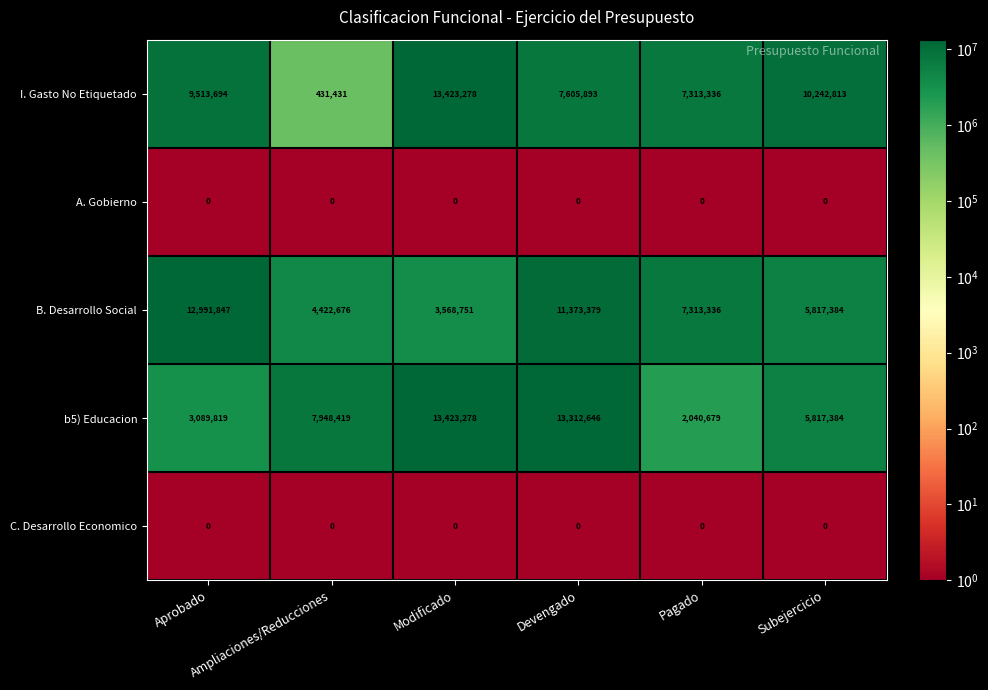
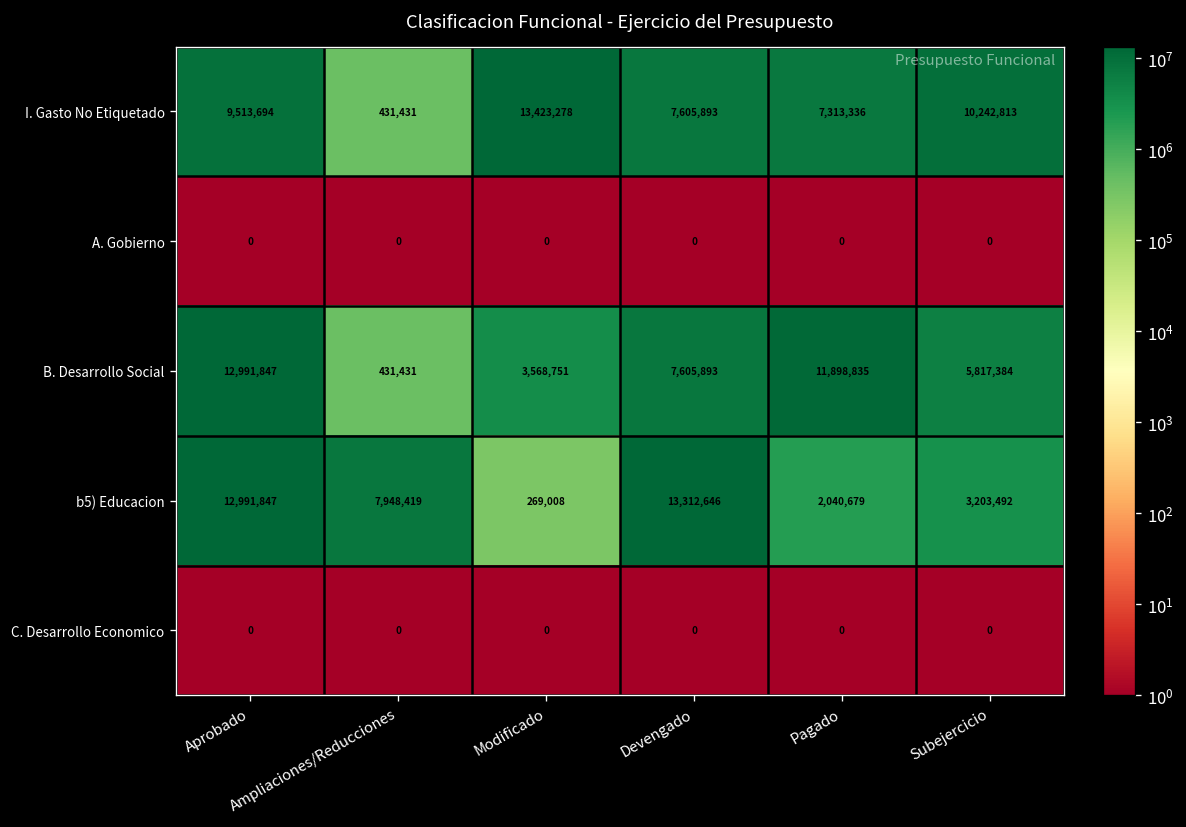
B. Desarrollo Social, Ampliaciones/Reducciones: 4,422,676 -> 431,431
B. Desarrollo Social, Devengado: 11,373,379 -> 7,605,893
B. Desarrollo Social, Pagado: 7,313,336 -> 11,898,835
b5) Educacion, Aprobado: 3,089,819 -> 12,991,847
b5) Educacion, Modificado: 13,423,278 -> 269,008
b5) Educacion, Subejercicio: 5,817,384 -> 3,203,492
